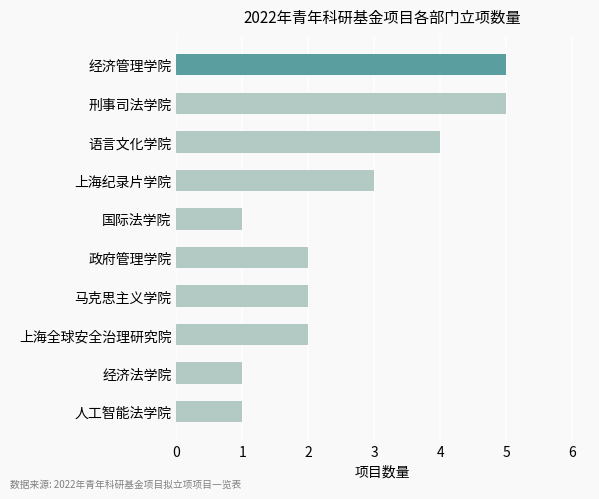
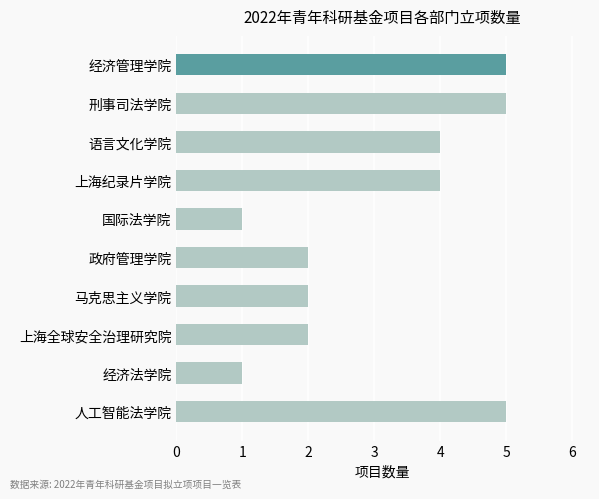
上海纪录片学院: 3 -> 4
人工智能法学院: 1 -> 5
